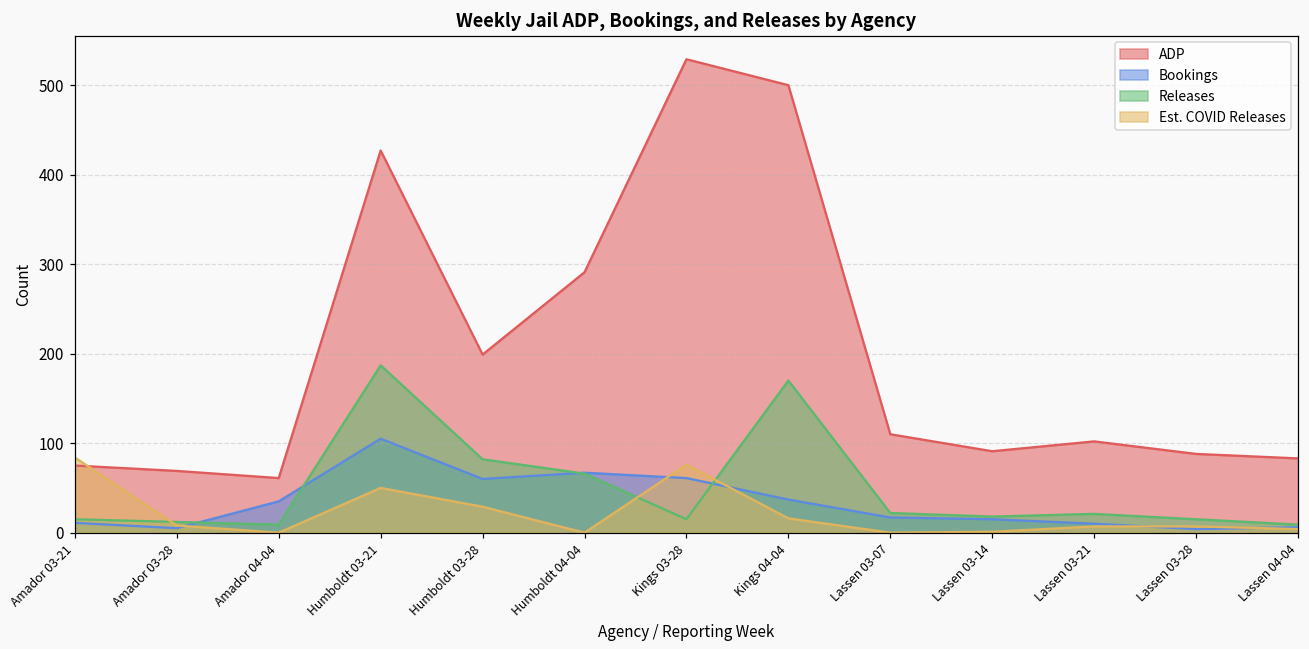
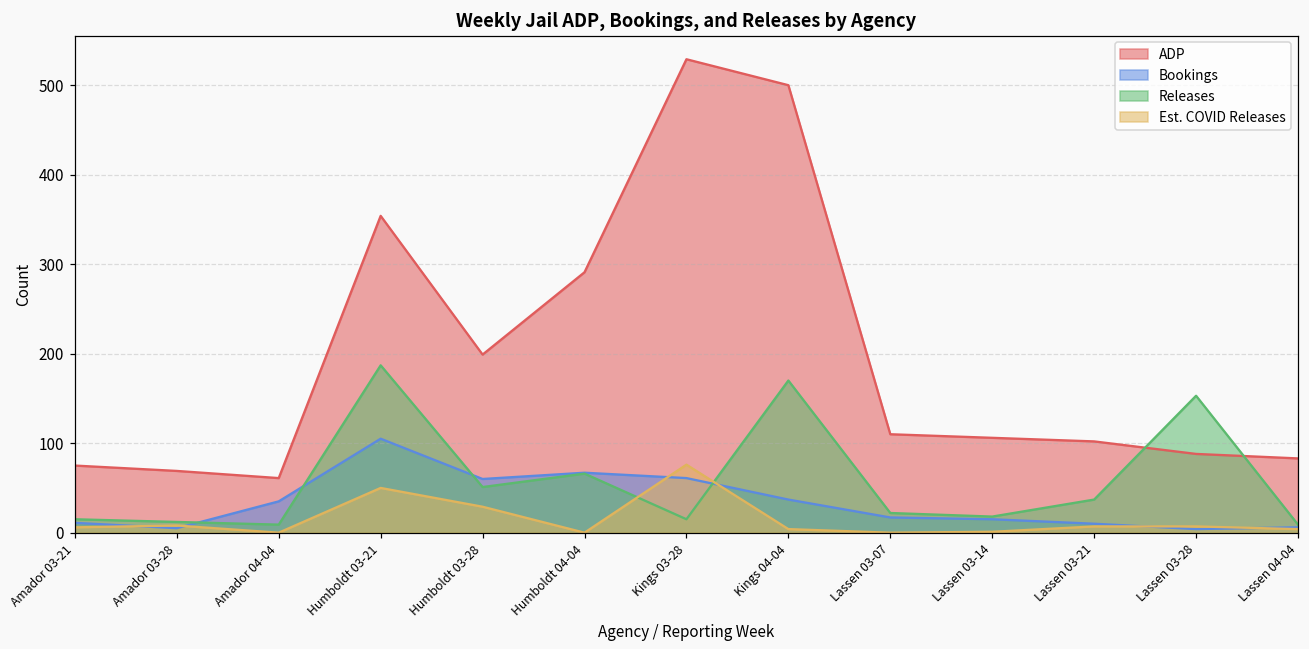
Est. COVID Releases, Amador 03-21: 80 -> 10
ADP, Humboldt 03-21: 430 -> 350
Releases, Humboldt 03-28: 80 -> 50
Est. COVID Releases, Kings 04-04: 20 -> 0
ADP, Lassen 03-14: 90 -> 110
Releases, Lassen 03-21: 20 -> 40
Releases, Lassen 03-28: 20 -> 150
